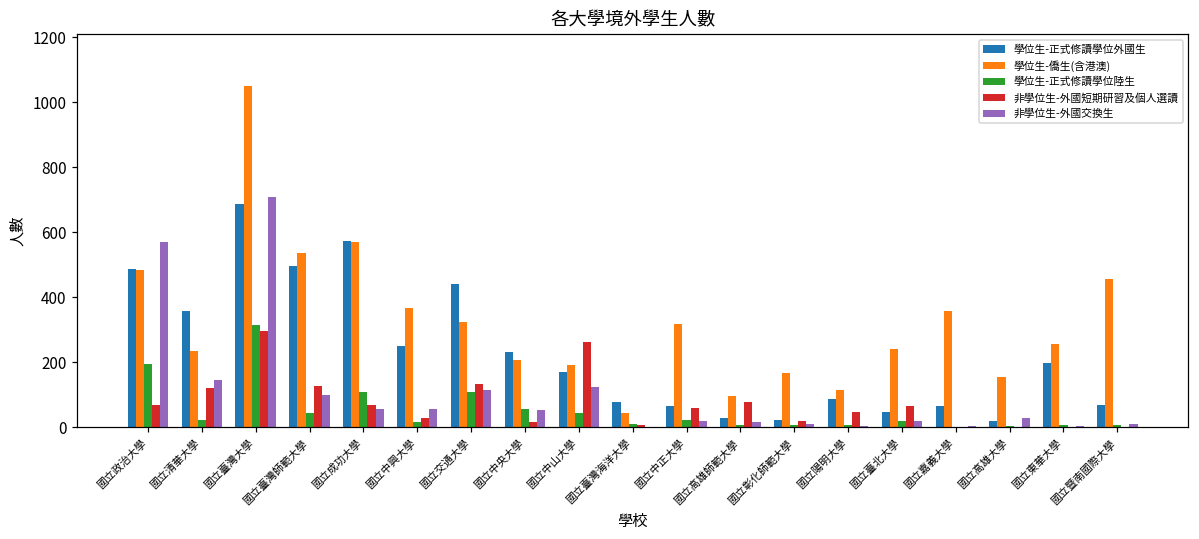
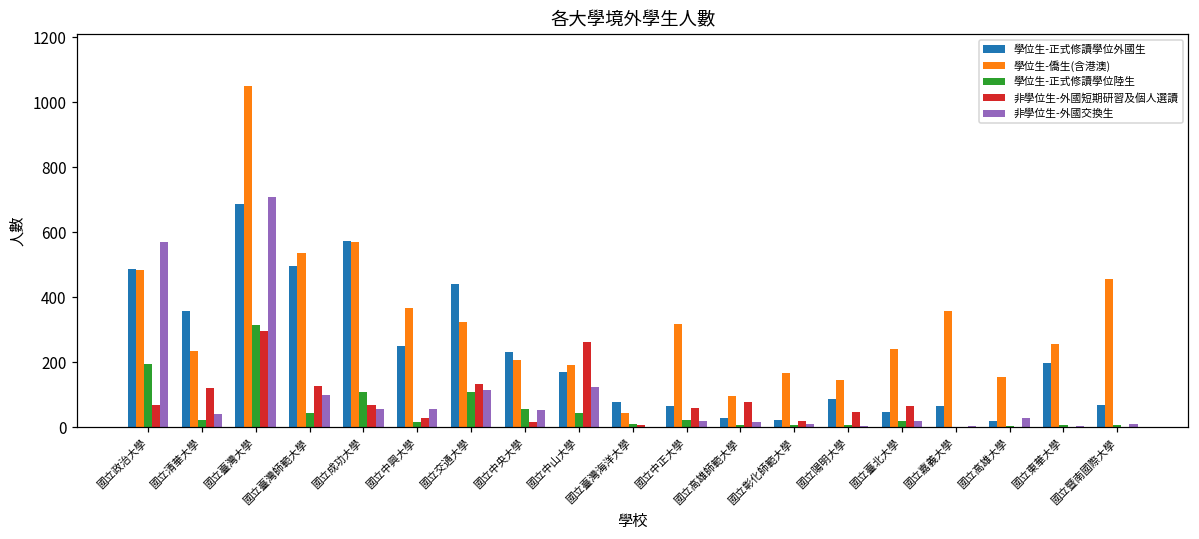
非學位生-外國交換生, 國立清華大學: 150 -> 40
學位生-僑生(含港澳), 國立陽明大學: 120 -> 150
